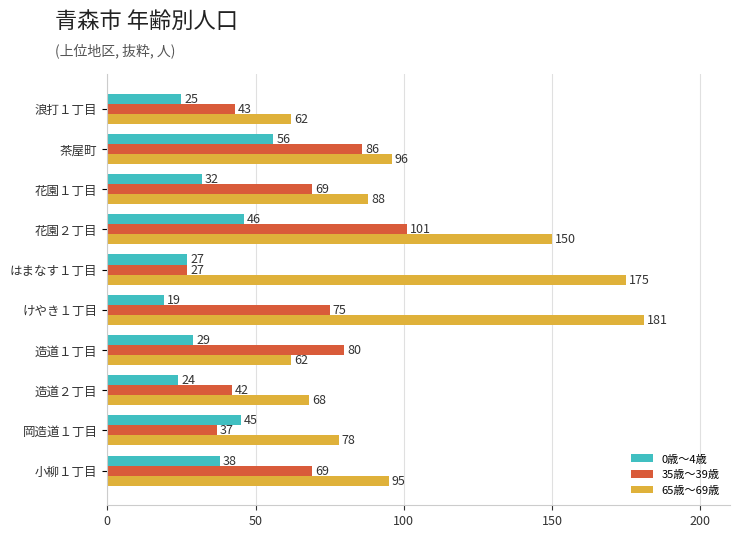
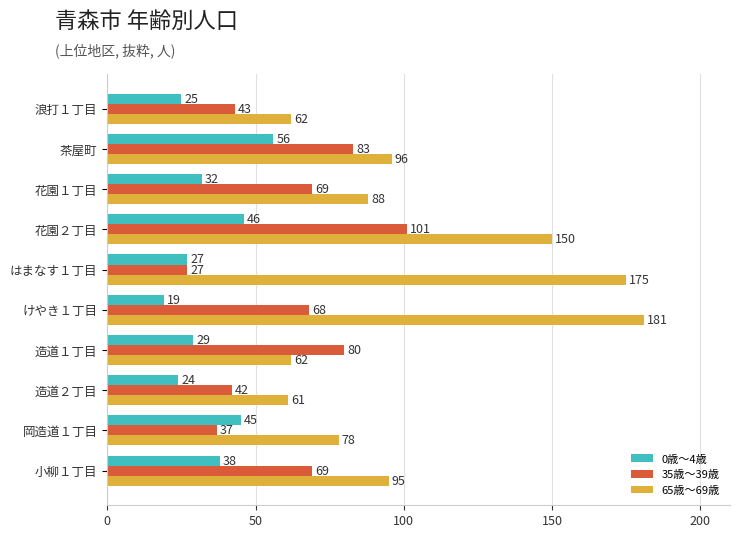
35歳～39歳, 茶屋町: 86 -> 83
35歳～39歳, けやき１丁目: 75 -> 68
65歳～69歳, 造道２丁目: 68 -> 61
